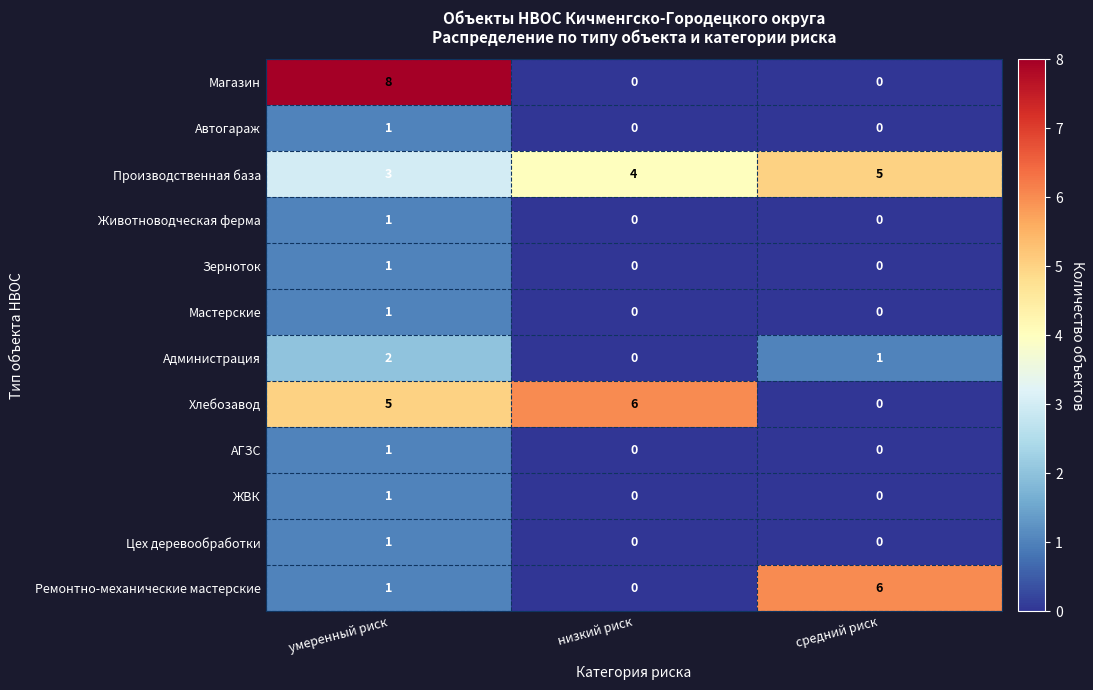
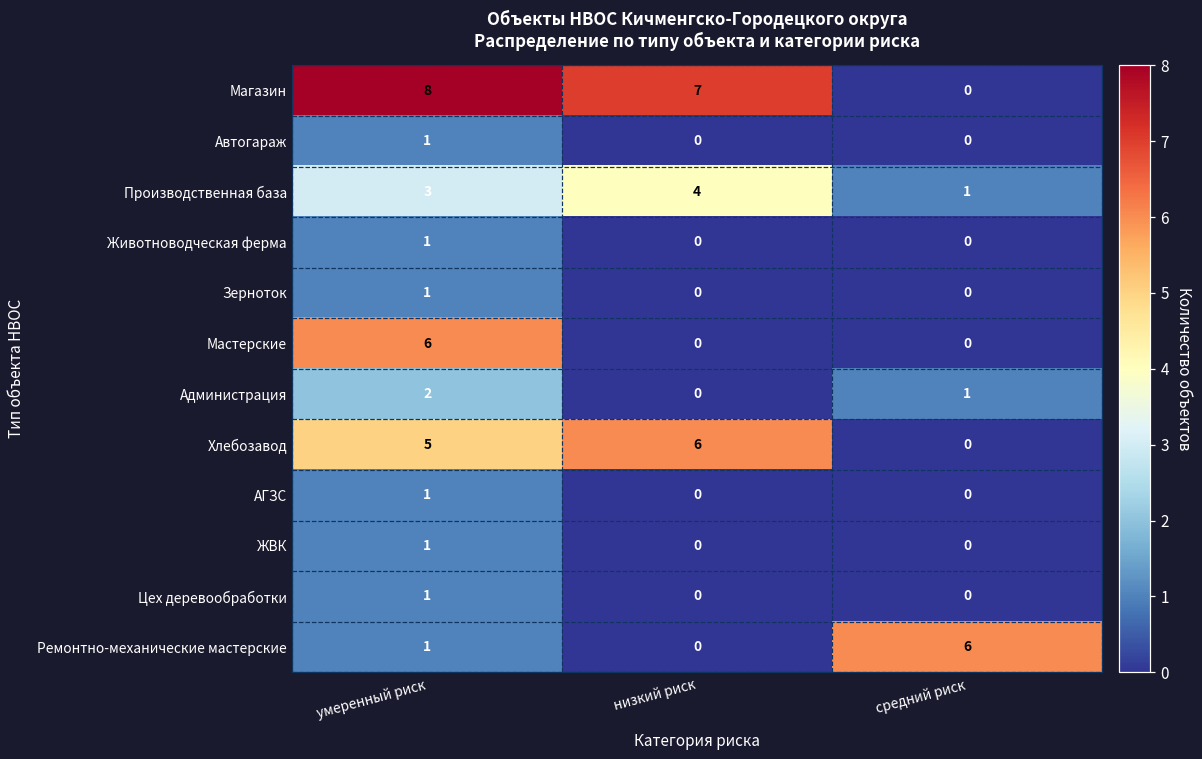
Магазин, низкий риск: 0 -> 7
Производственная база, средний риск: 5 -> 1
Мастерские, умеренный риск: 1 -> 6
